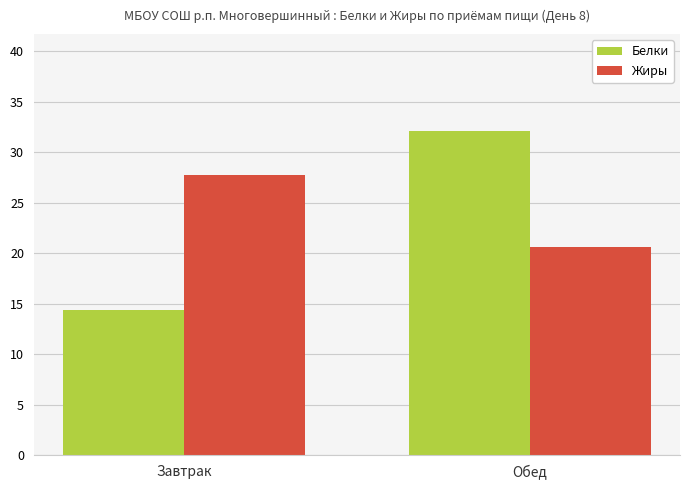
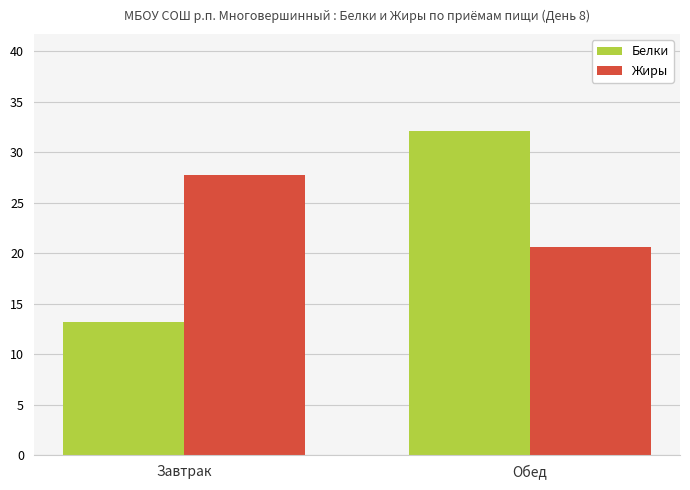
Белки, Завтрак: 14.4 -> 13.2
